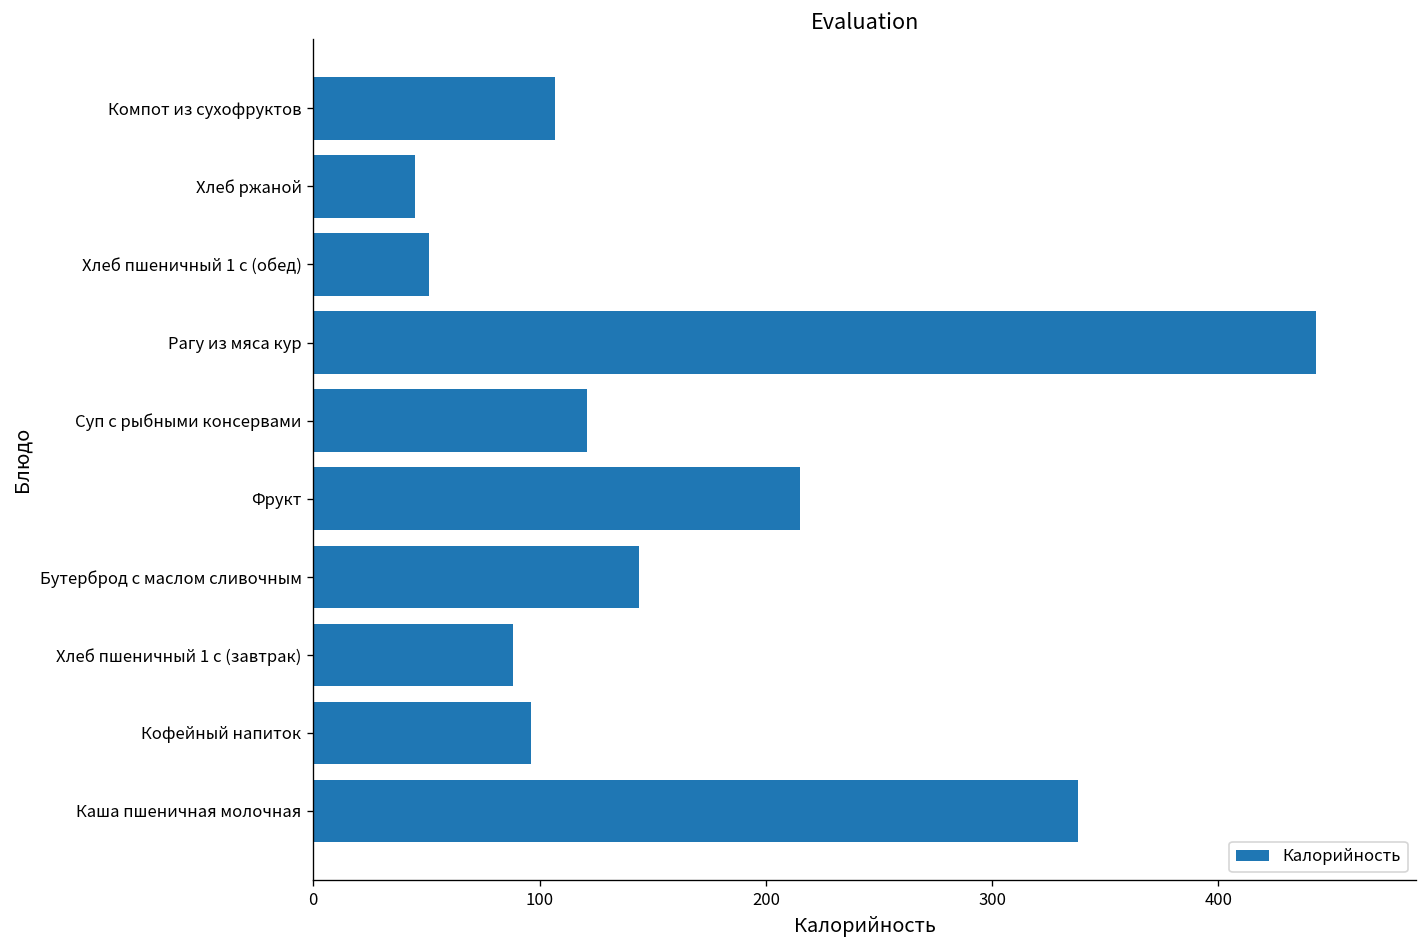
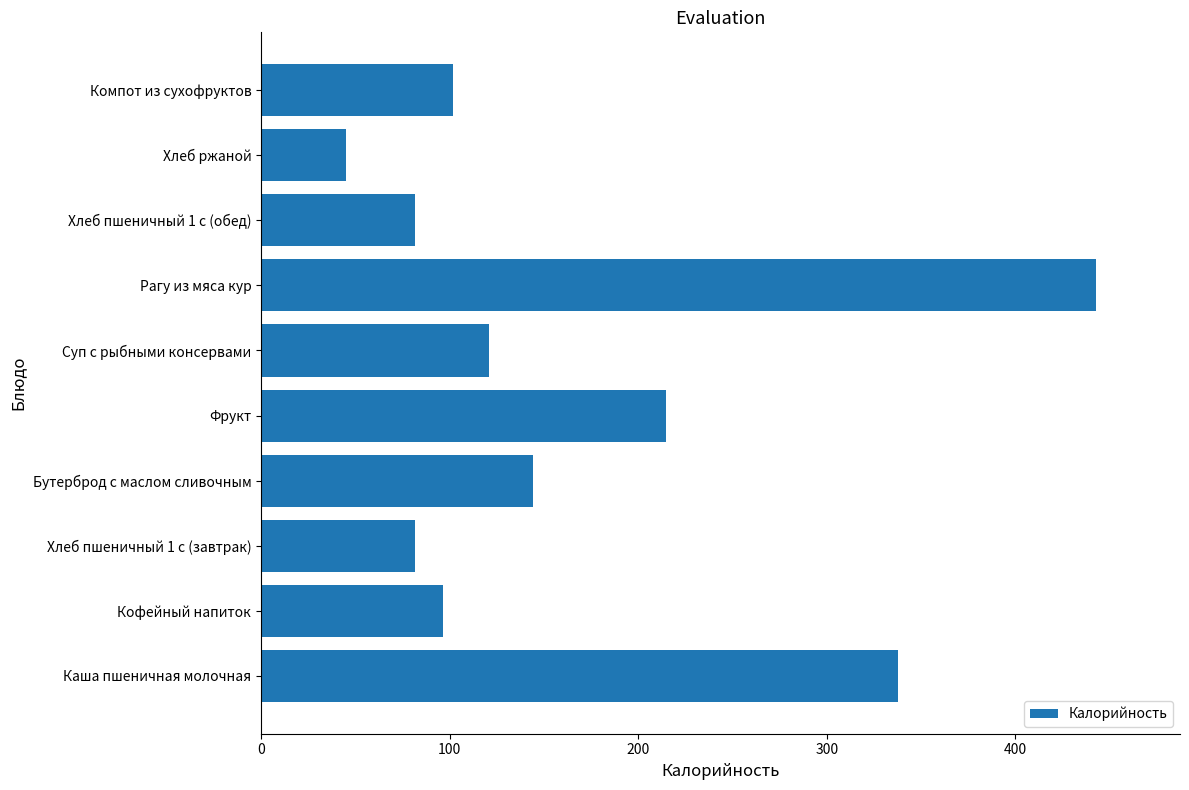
Компот из сухофруктов: 107 -> 102
Хлеб пшеничный 1 с (обед): 51 -> 82
Хлеб пшеничный 1 с (завтрак): 88 -> 82
